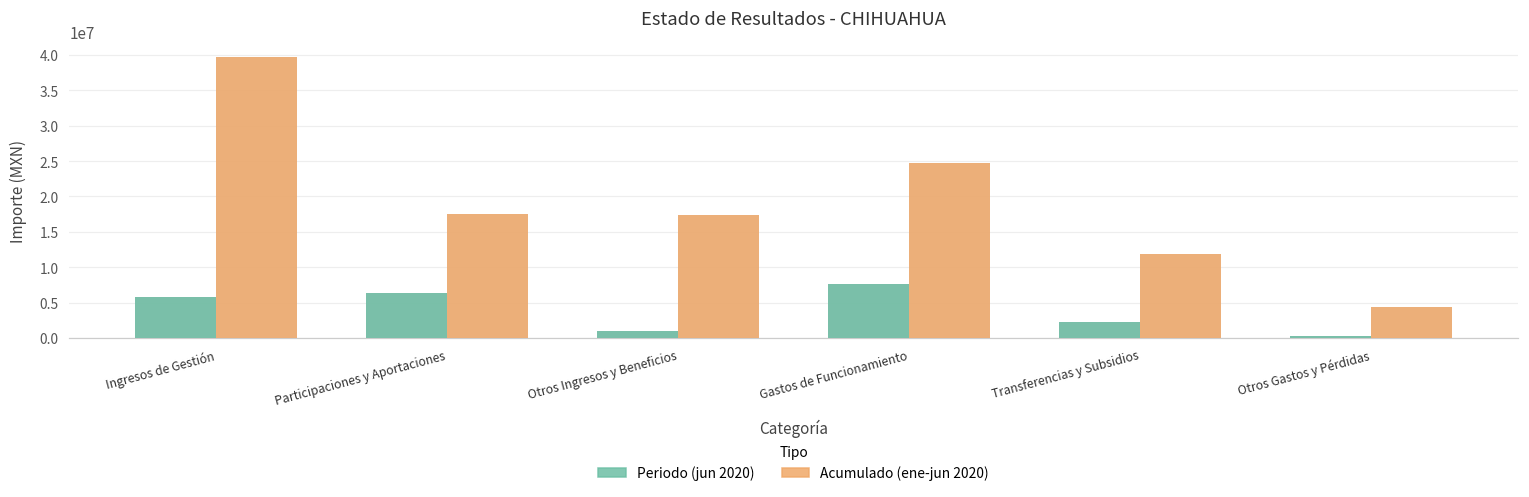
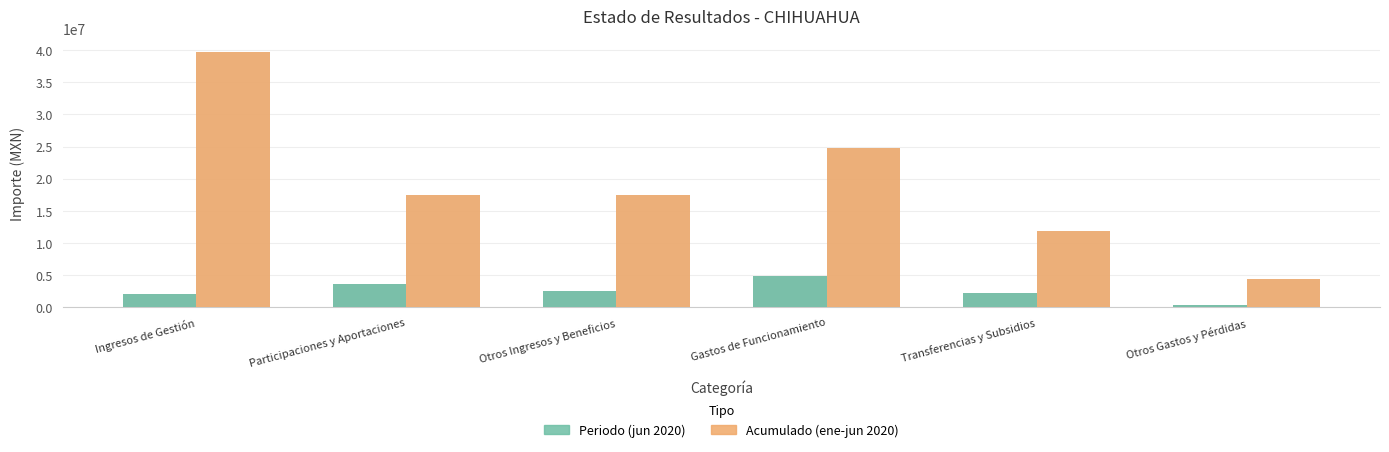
Periodo (jun 2020), Ingresos de Gestión: 6000000 -> 2000000
Periodo (jun 2020), Participaciones y Aportaciones: 6000000 -> 4000000
Periodo (jun 2020), Otros Ingresos y Beneficios: 1000000 -> 3000000
Periodo (jun 2020), Gastos de Funcionamiento: 8000000 -> 5000000
